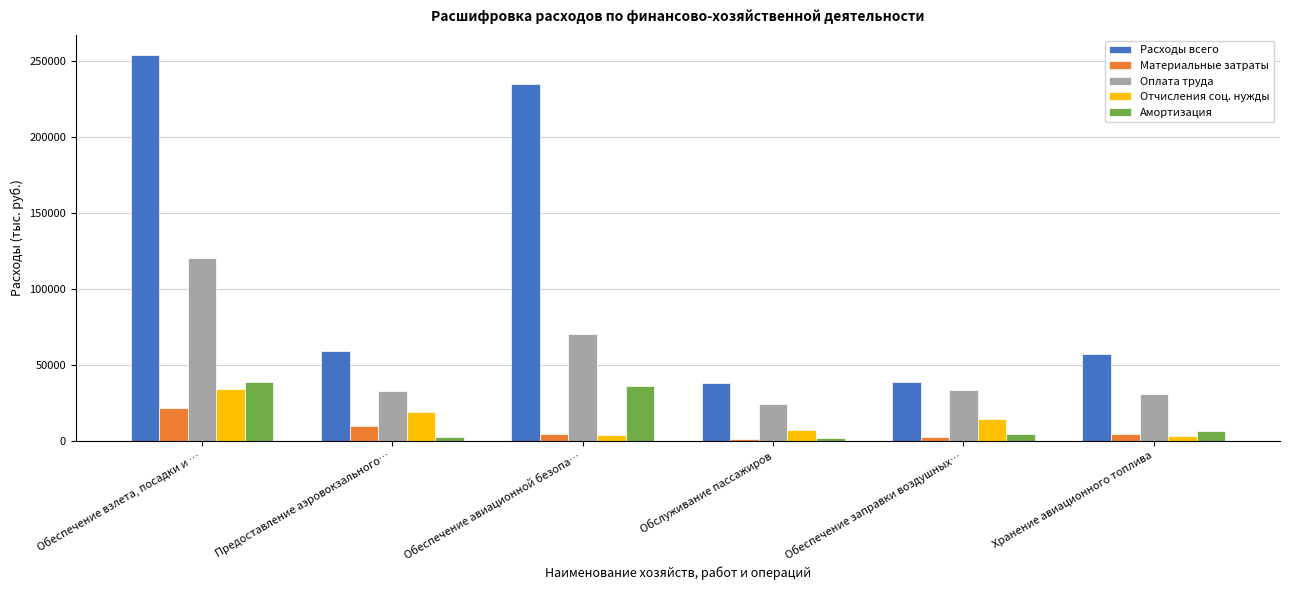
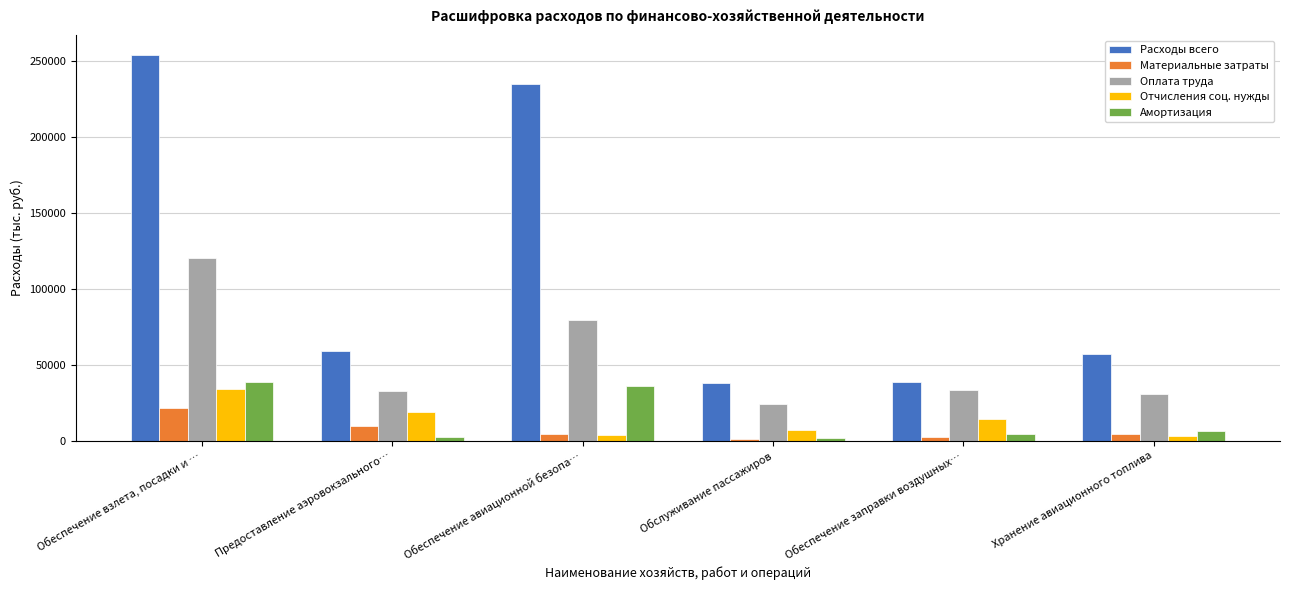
Оплата труда, Обеспечение авиационной безопа…: 70000 -> 79000
